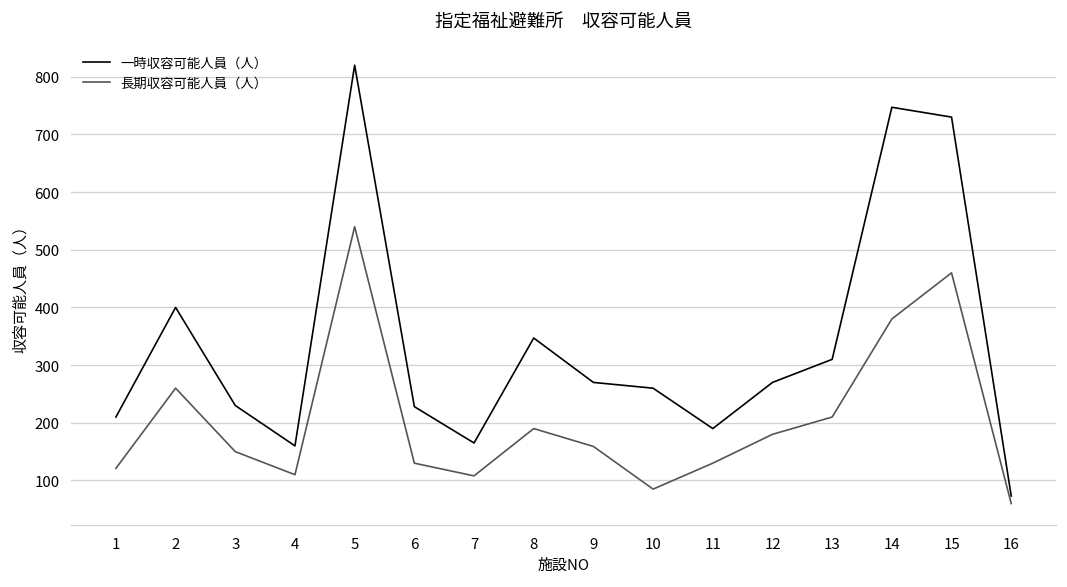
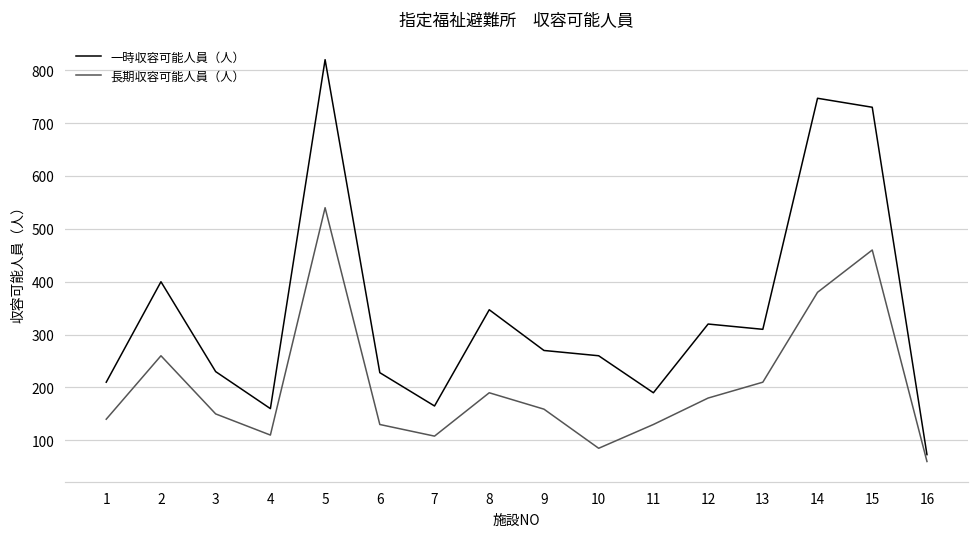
長期収容可能人員（人）, 1: 120 -> 140
一時収容可能人員（人）, 12: 270 -> 320
